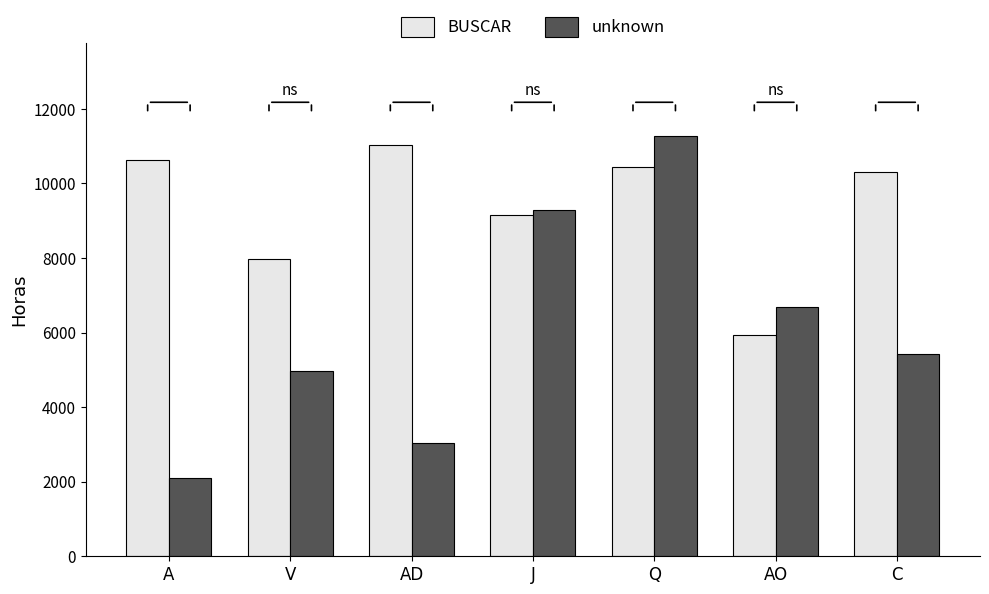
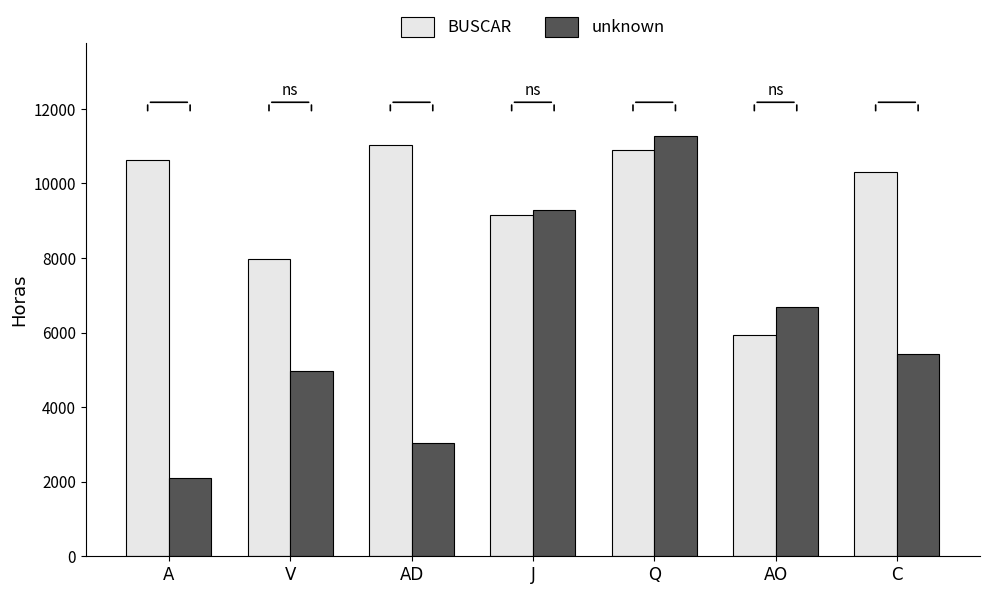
BUSCAR, Q: 10400 -> 10900
